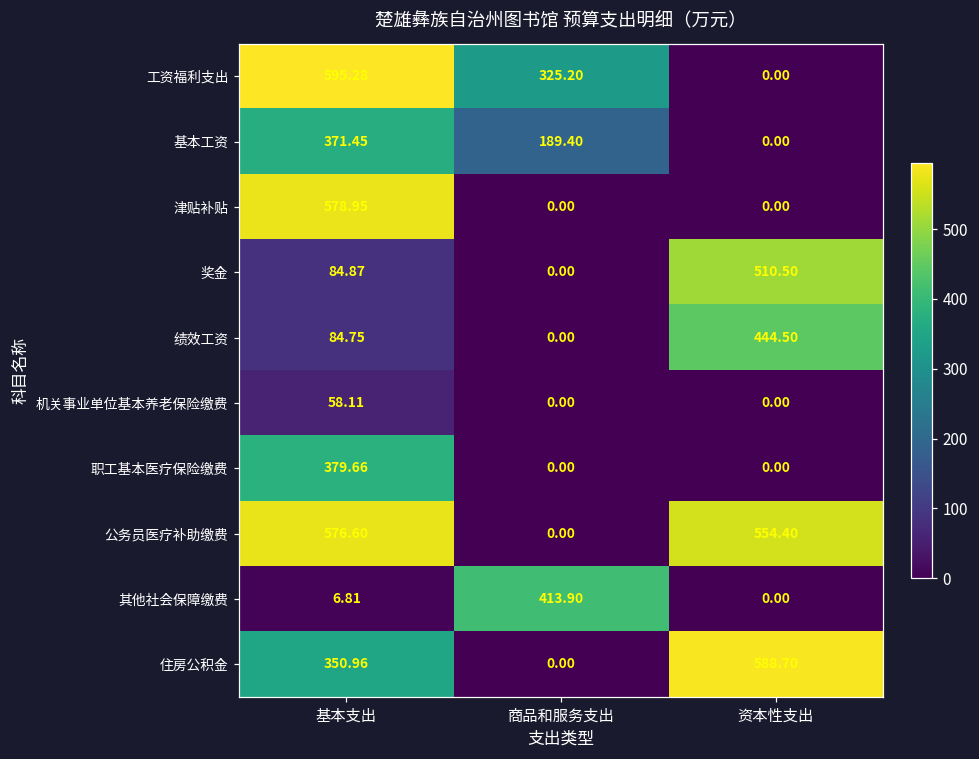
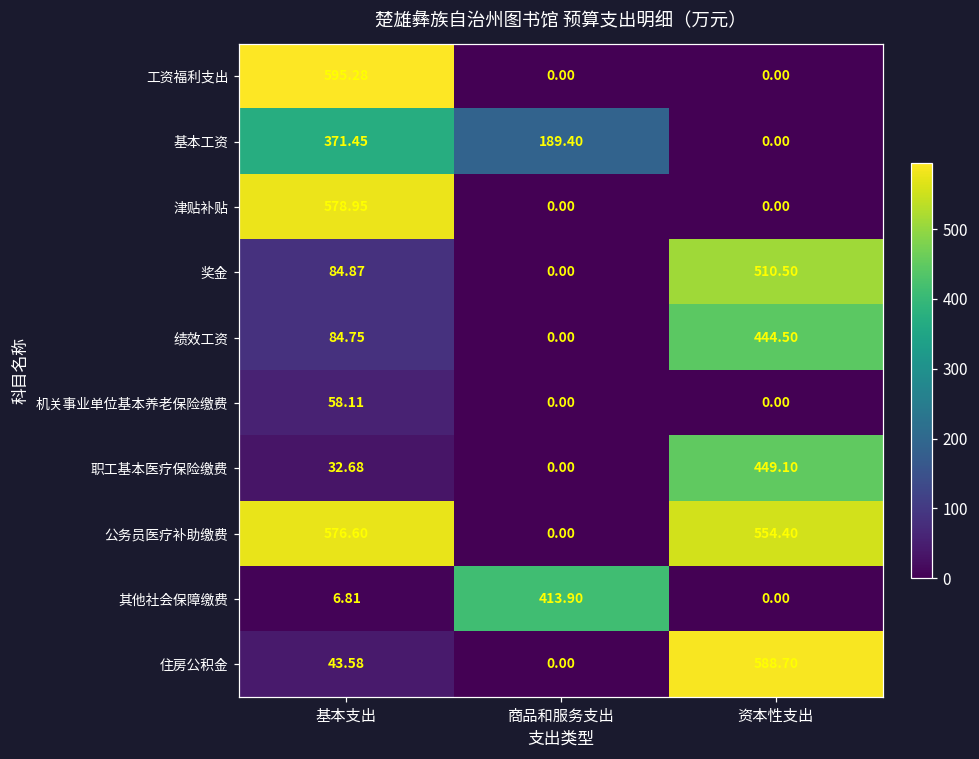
工资福利支出, 商品和服务支出: 325.20 -> 0.00
职工基本医疗保险缴费, 基本支出: 379.66 -> 32.68
职工基本医疗保险缴费, 资本性支出: 0.00 -> 449.10
住房公积金, 基本支出: 350.96 -> 43.58
